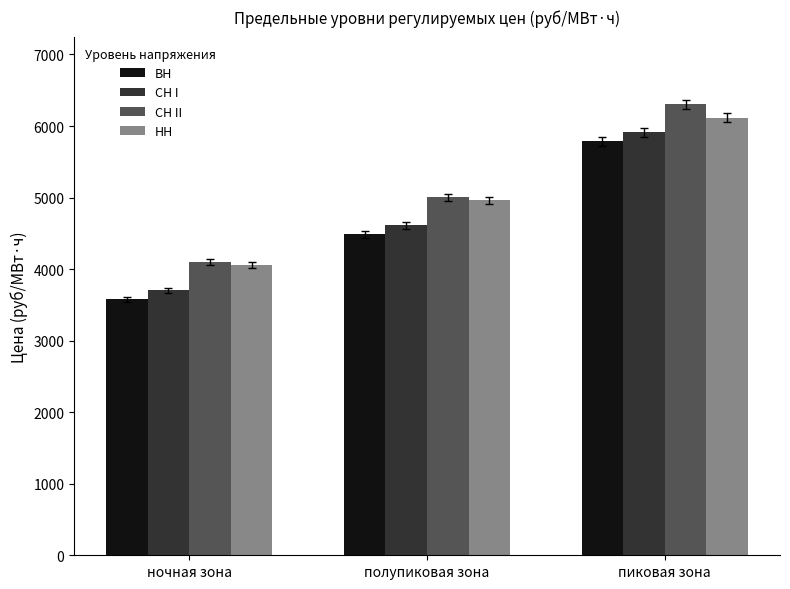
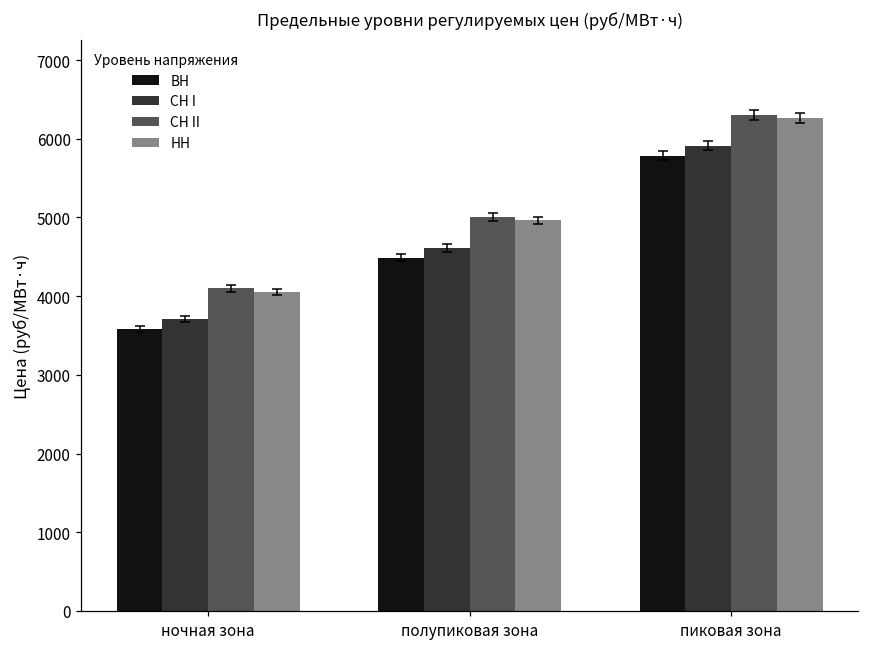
НН, пиковая зона: 6100 -> 6300
